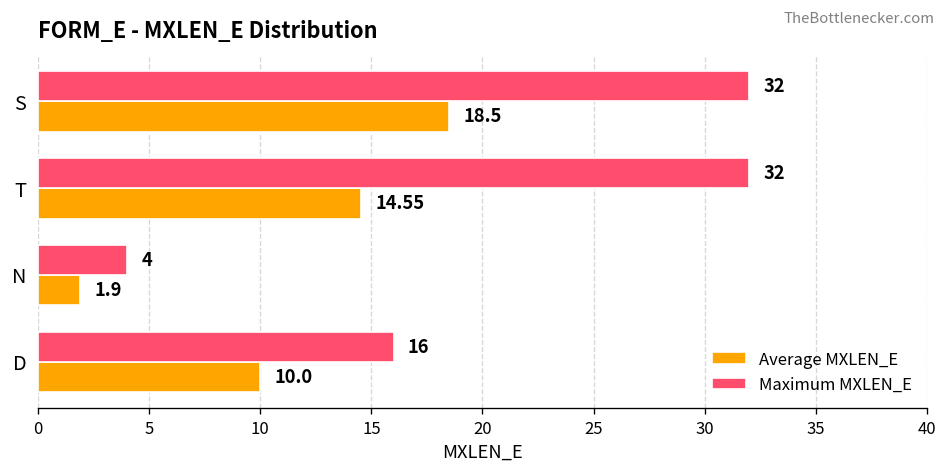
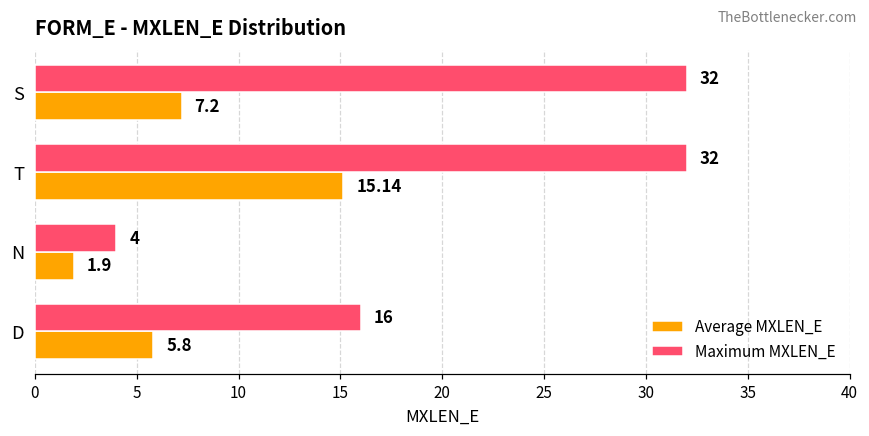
Average MXLEN_E, S: 18.5 -> 7.2
Average MXLEN_E, T: 14.55 -> 15.14
Average MXLEN_E, D: 10.0 -> 5.8
